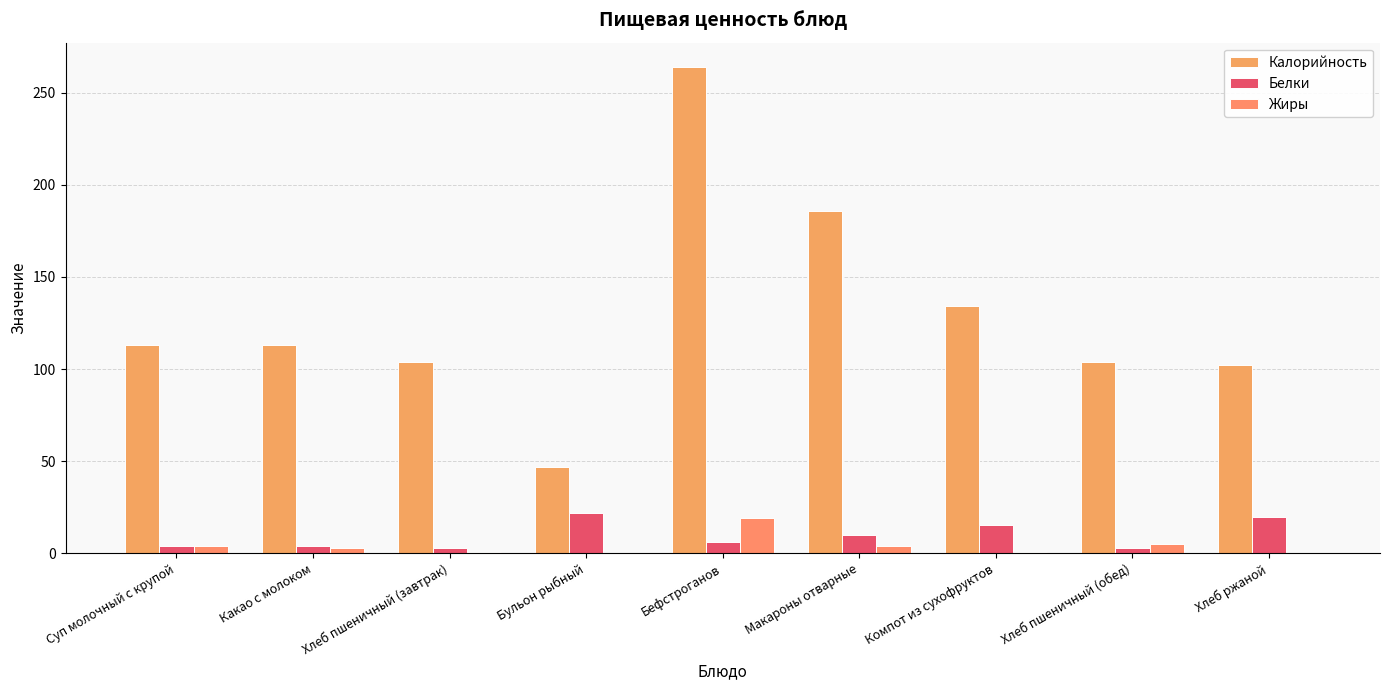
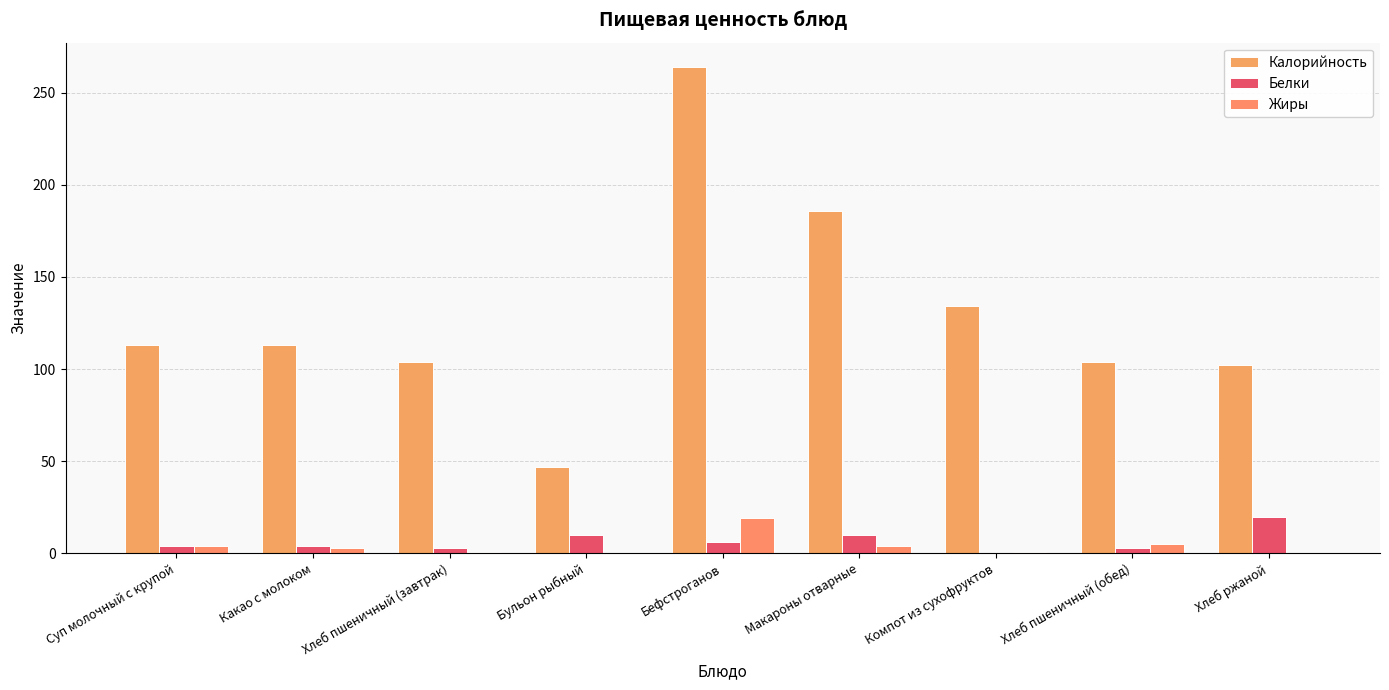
Белки, Бульон рыбный: 22 -> 10
Белки, Компот из сухофруктов: 16 -> 0
